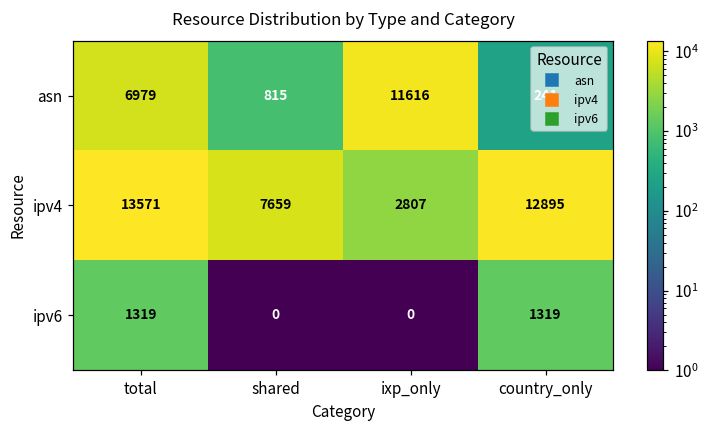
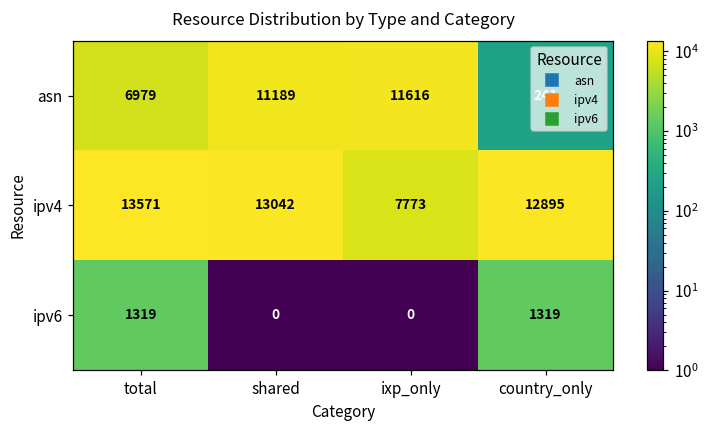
asn, shared: 815 -> 11189
ipv4, shared: 7659 -> 13042
ipv4, ixp_only: 2807 -> 7773
